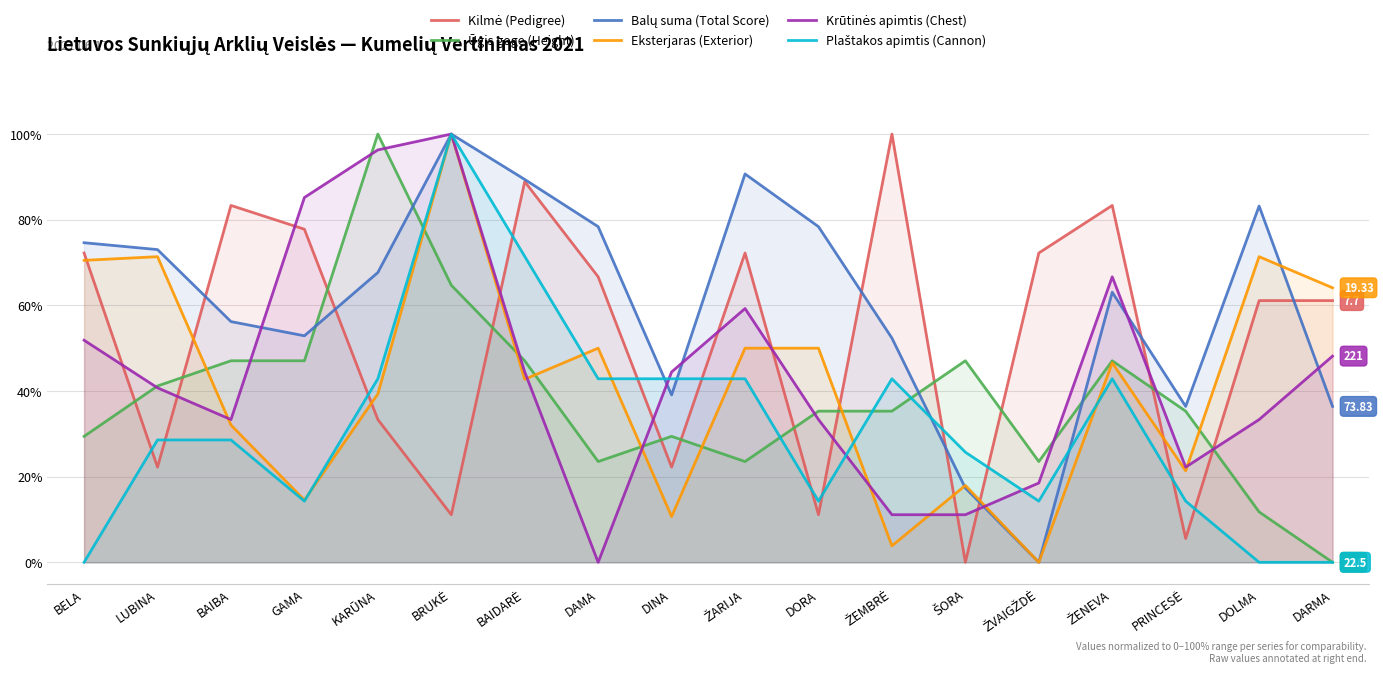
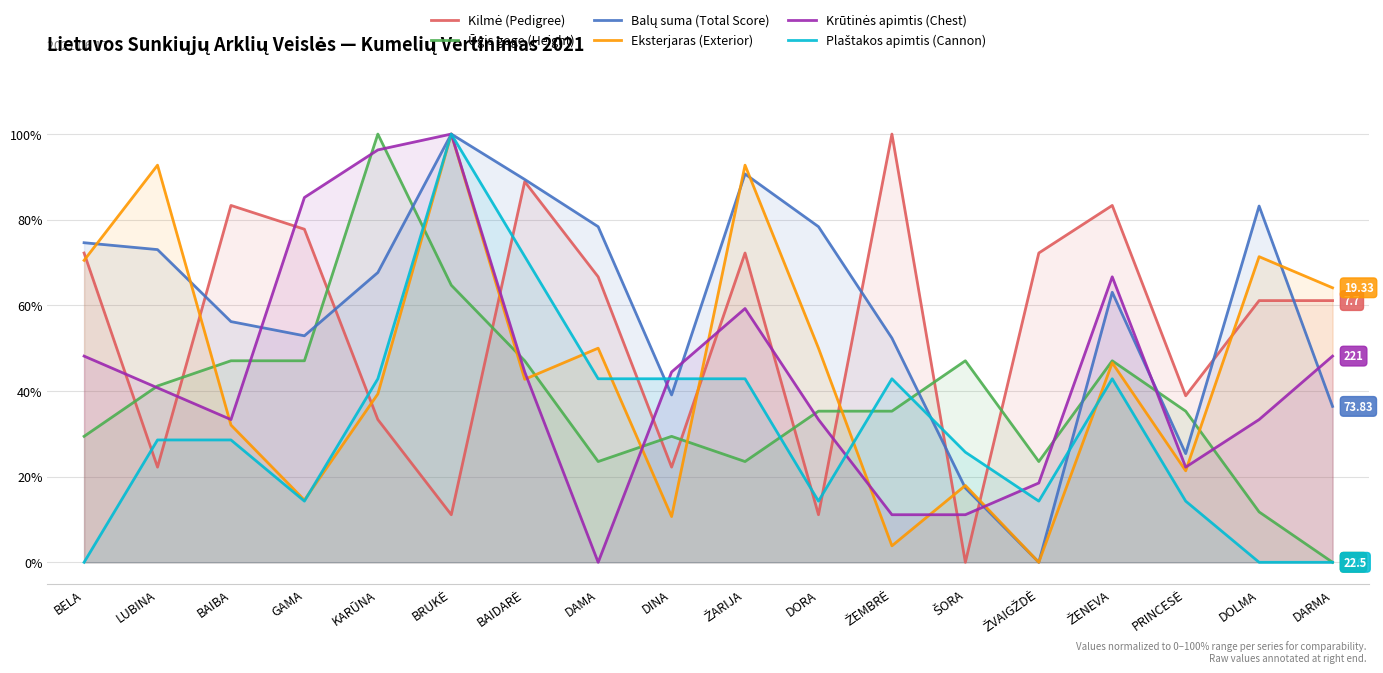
Krūtinės apimtis (Chest), BELA: 52% -> 48%
Eksterjaras (Exterior), LUBINA: 71% -> 93%
Eksterjaras (Exterior), ŽARIJA: 50% -> 93%
Kilmė (Pedigree), PRINCESĖ: 6% -> 39%
Balų suma (Total Score), PRINCESĖ: 36% -> 25%
